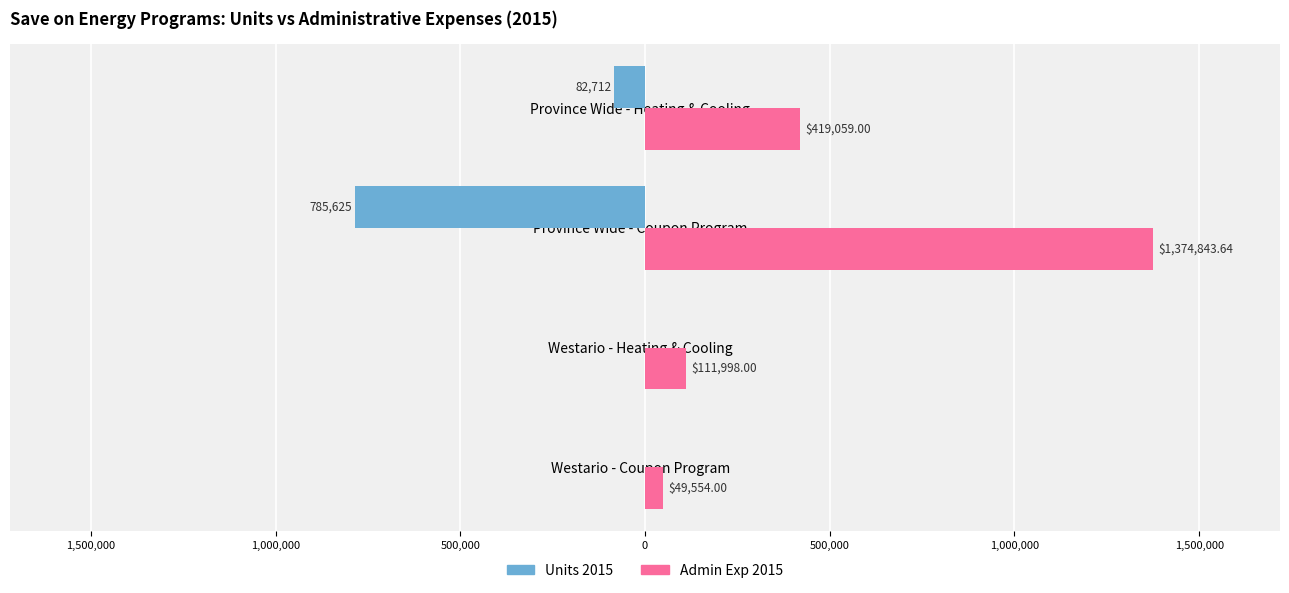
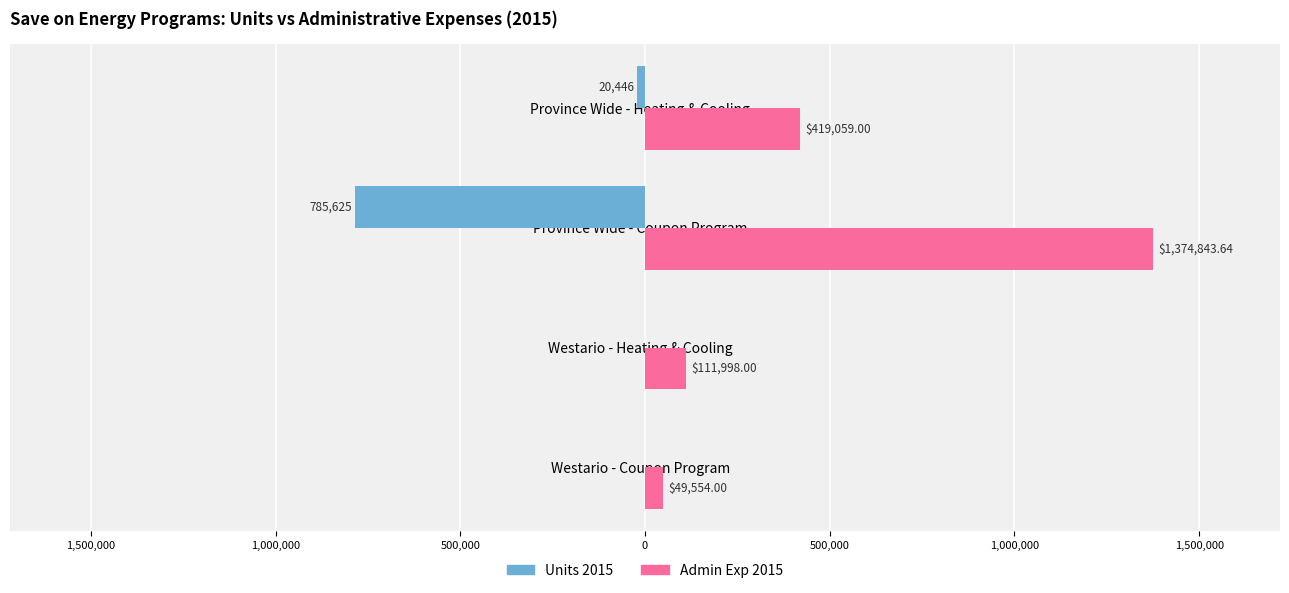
Units 2015, Province Wide - Heating & Cooling: 82,712 -> 20,446
